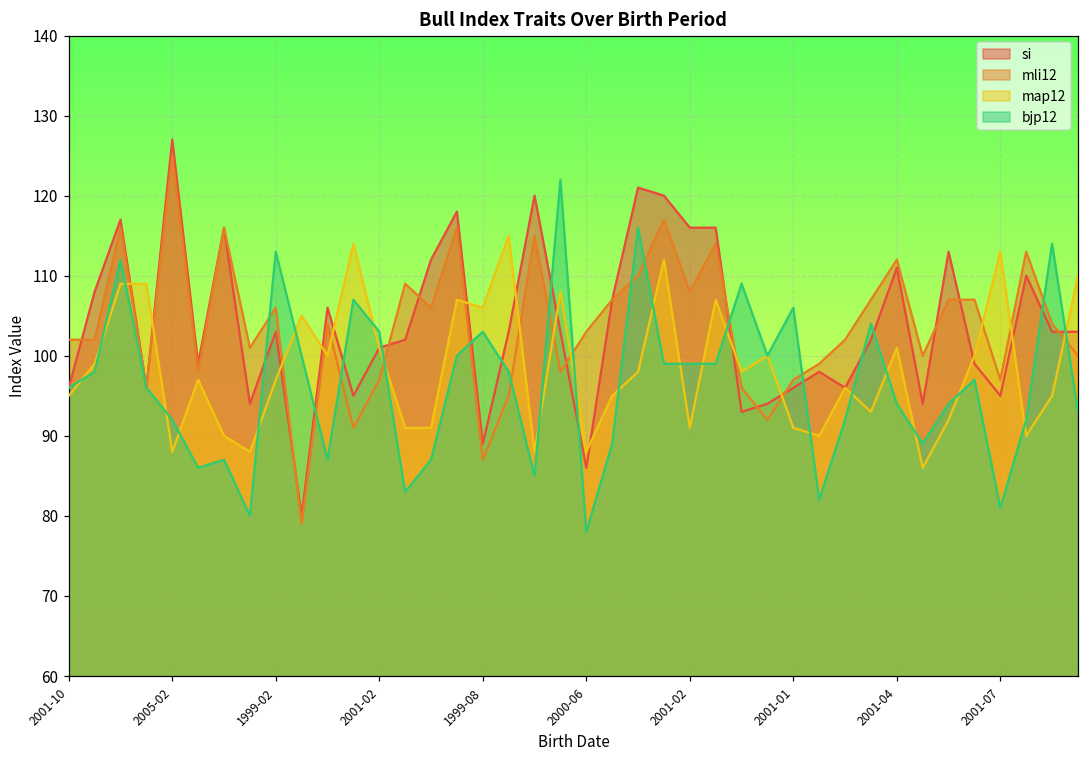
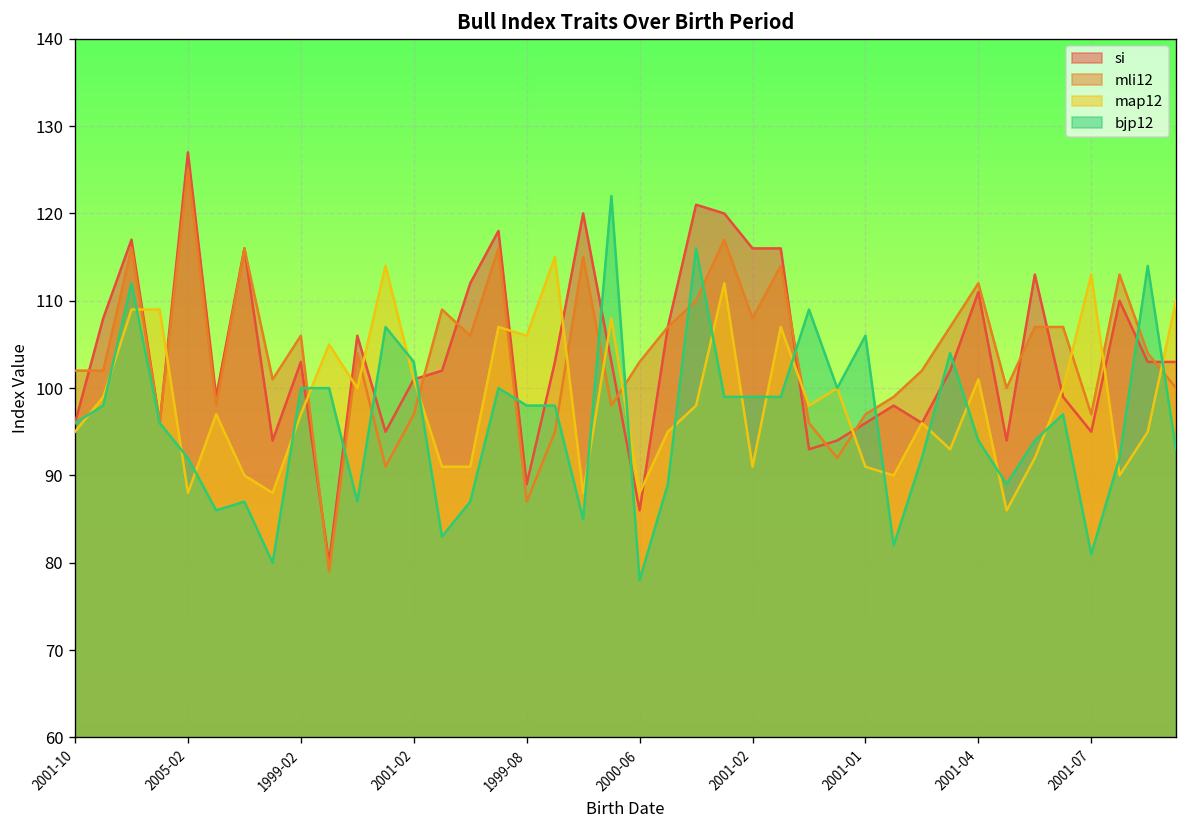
bjp12, 1999-02: 113 -> 100
bjp12, 1999-08: 103 -> 98
